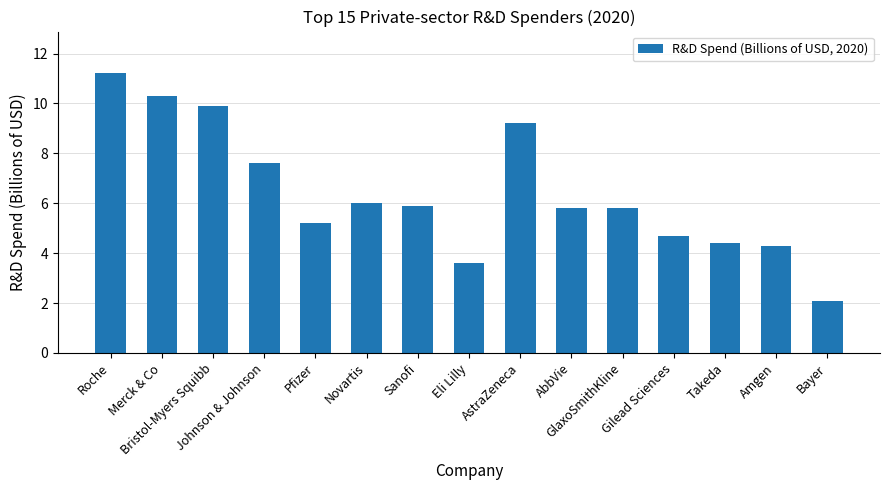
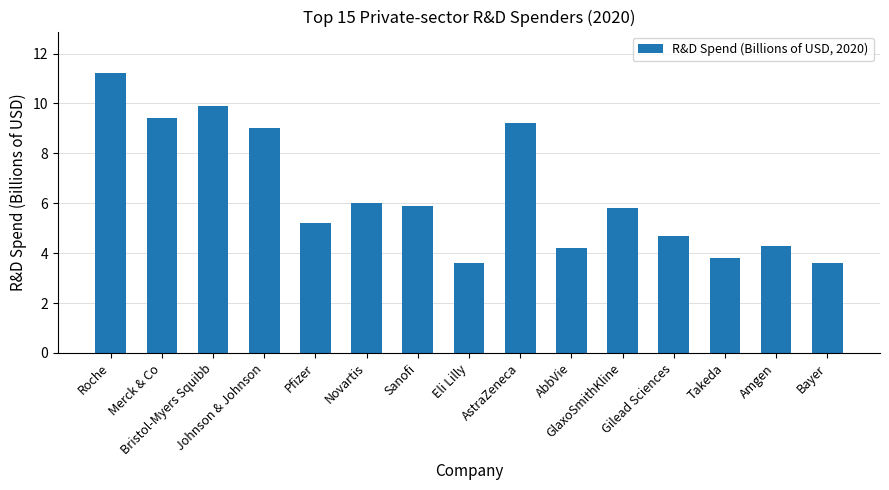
Merck & Co: 10.3 -> 9.4
Johnson & Johnson: 7.6 -> 9.0
AbbVie: 5.8 -> 4.2
Takeda: 4.4 -> 3.8
Bayer: 2.1 -> 3.6
